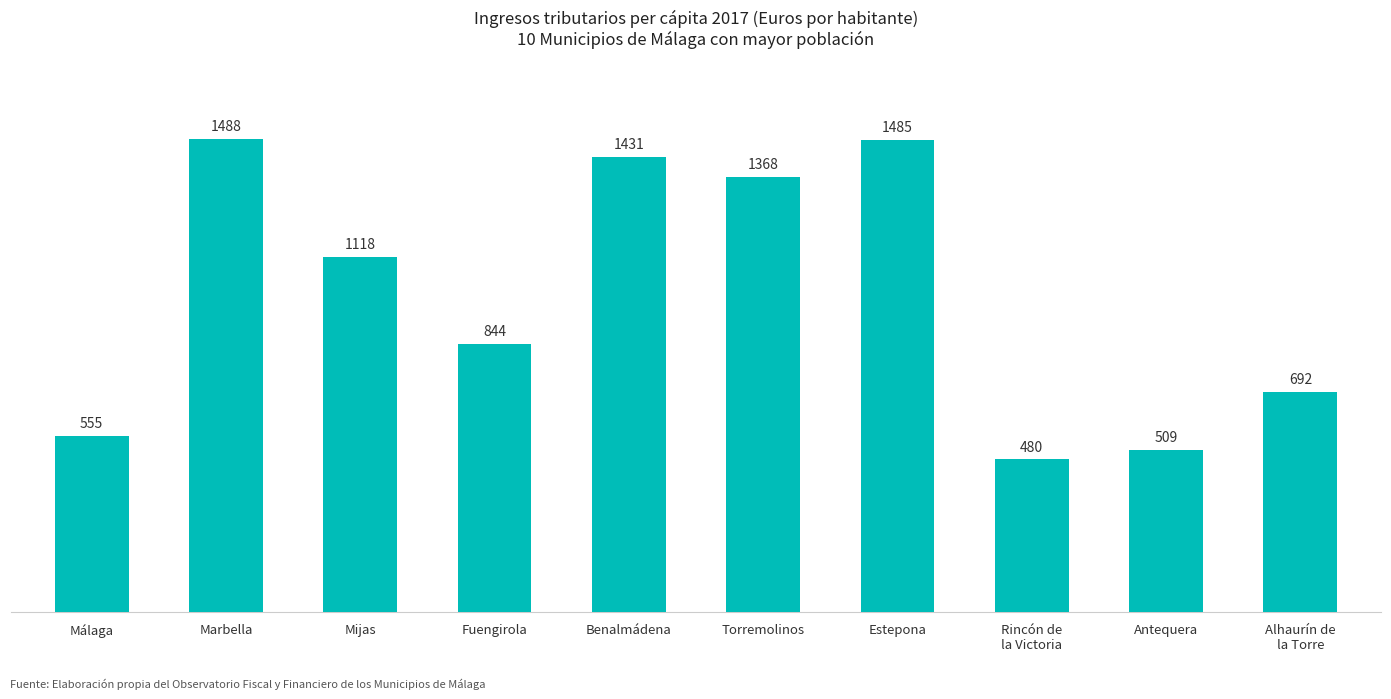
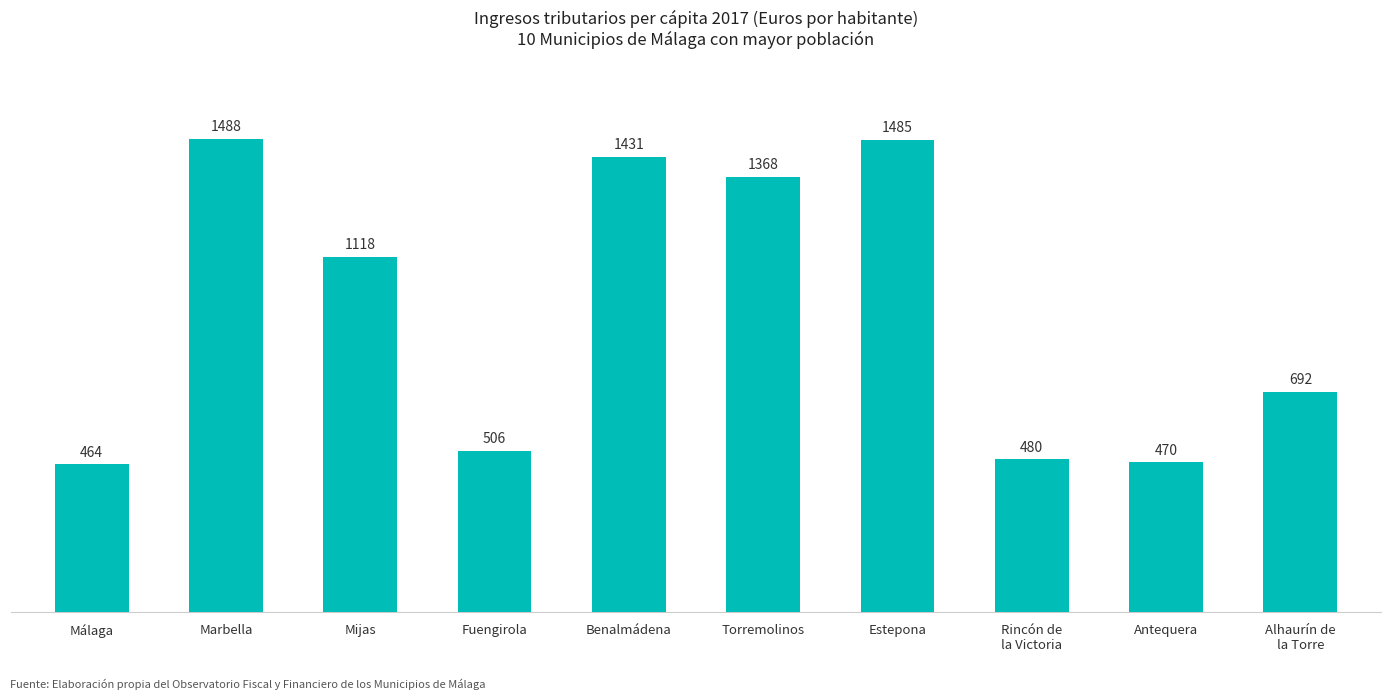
Málaga: 555 -> 464
Fuengirola: 844 -> 506
Antequera: 509 -> 470
